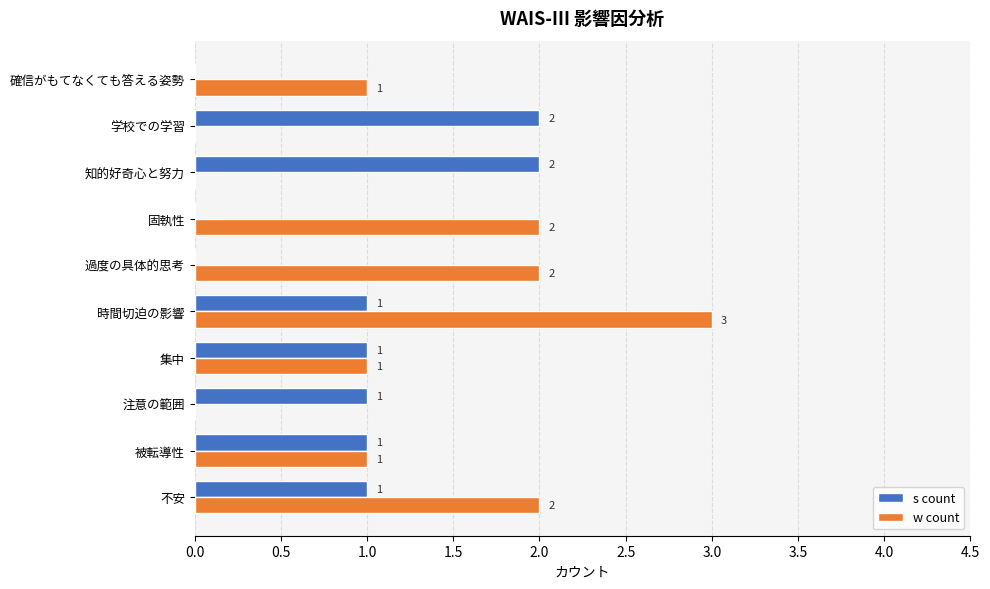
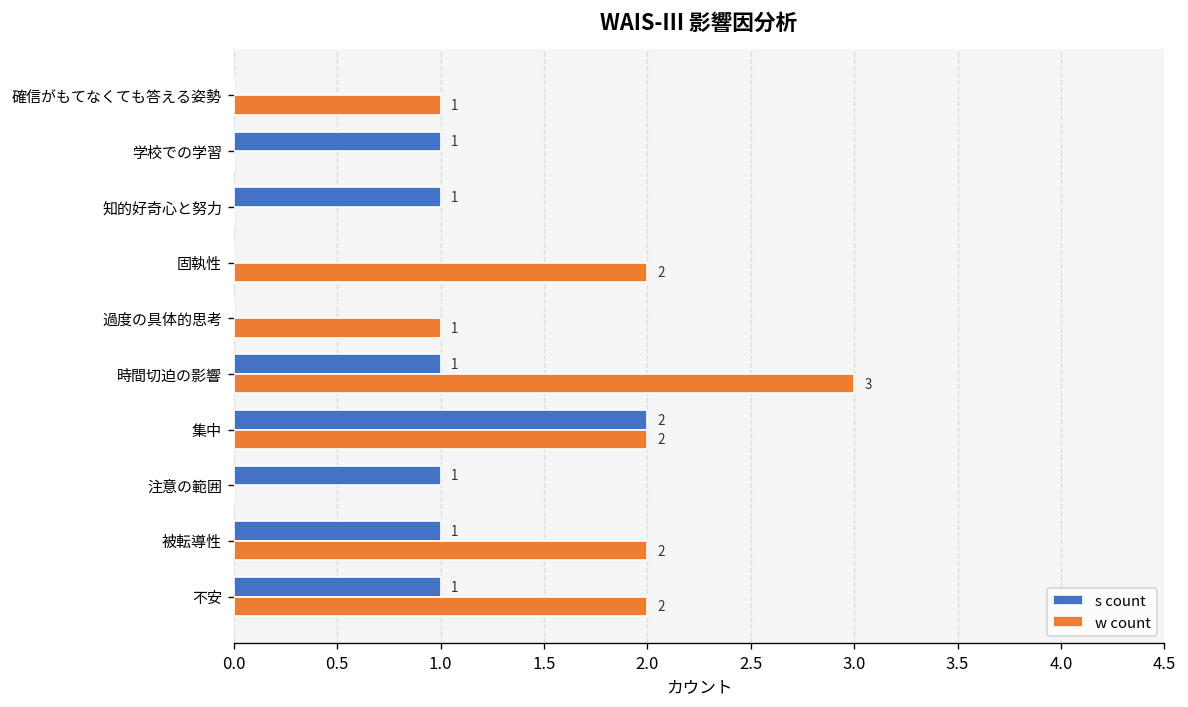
s count, 学校での学習: 2 -> 1
s count, 知的好奇心と努力: 2 -> 1
w count, 過度の具体的思考: 2 -> 1
s count, 集中: 1 -> 2
w count, 集中: 1 -> 2
w count, 被転導性: 1 -> 2
